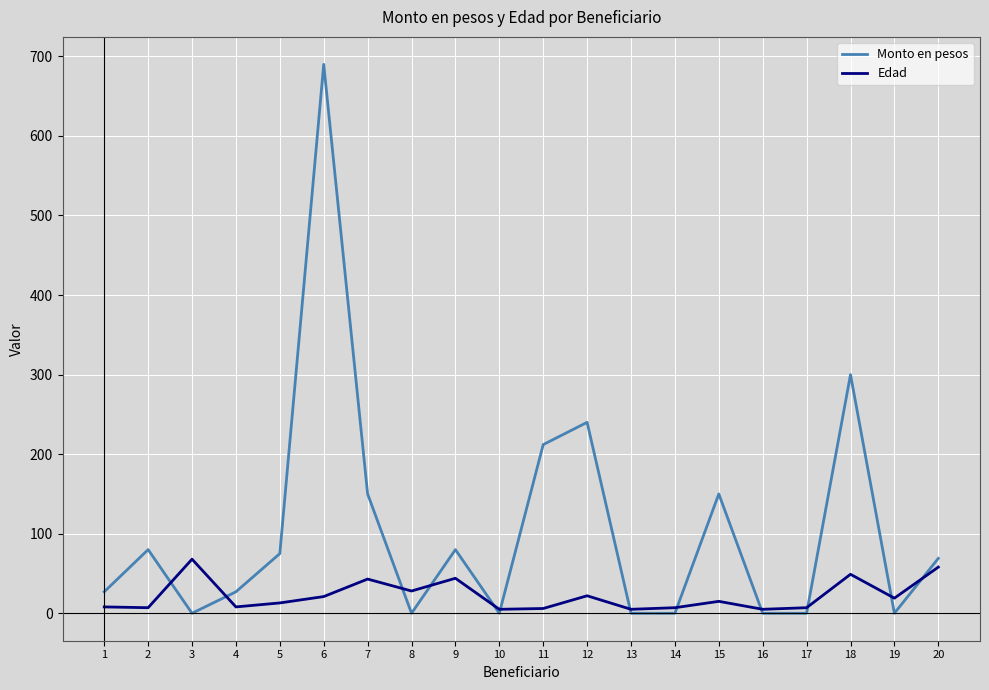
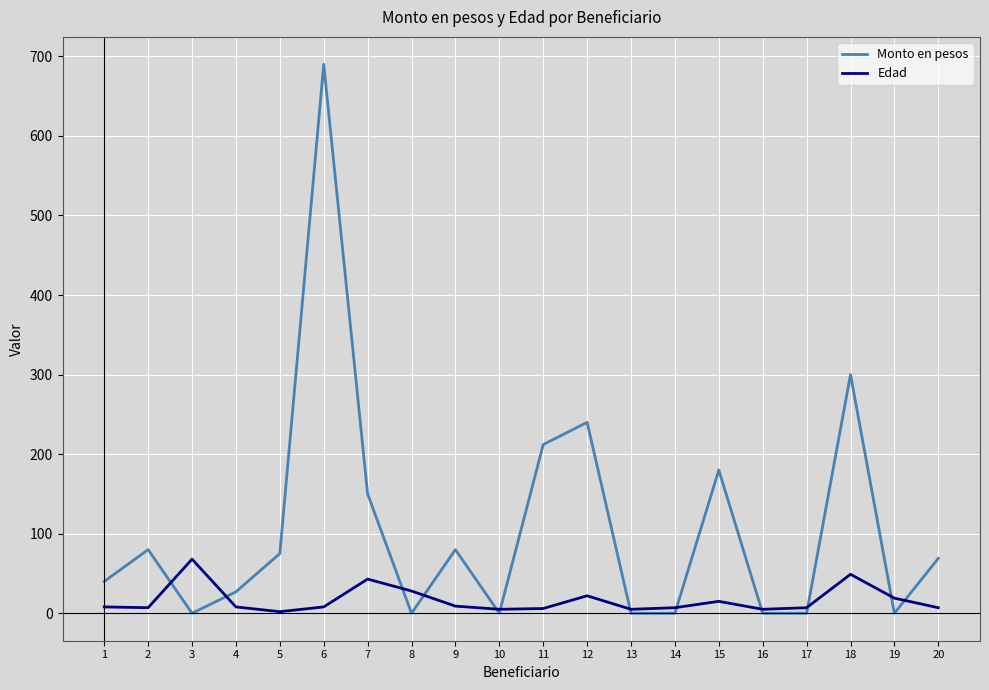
Monto en pesos, 1: 30 -> 40
Edad, 5: 10 -> 0
Edad, 6: 20 -> 10
Edad, 9: 40 -> 10
Monto en pesos, 15: 150 -> 180
Edad, 20: 60 -> 10
